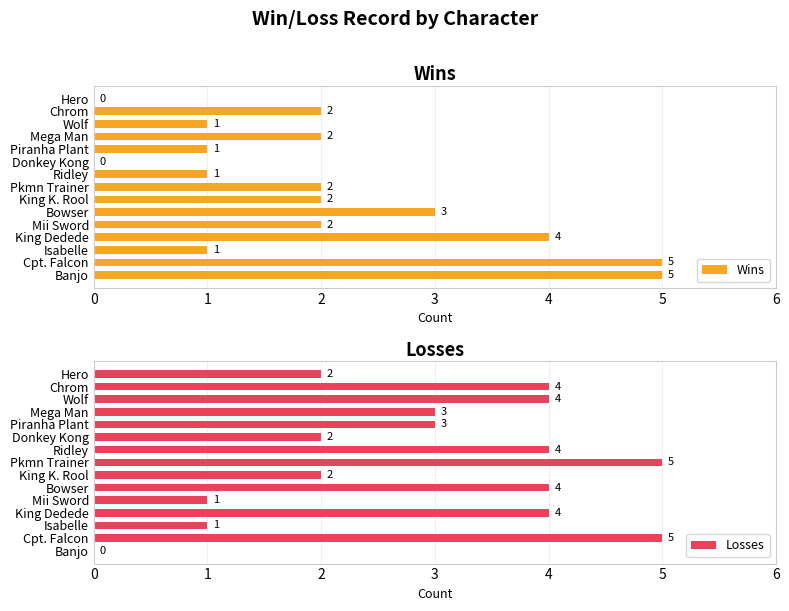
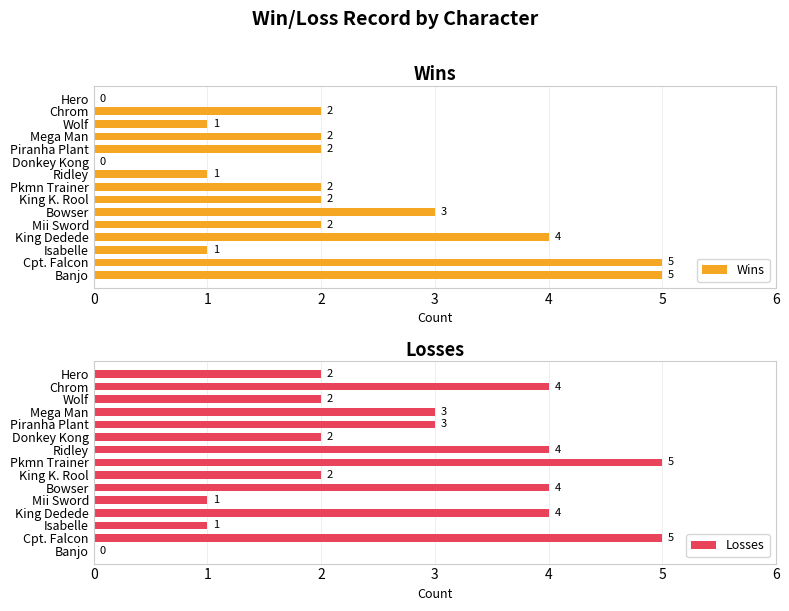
Wins, Piranha Plant: 1 -> 2
Losses, Wolf: 4 -> 2
